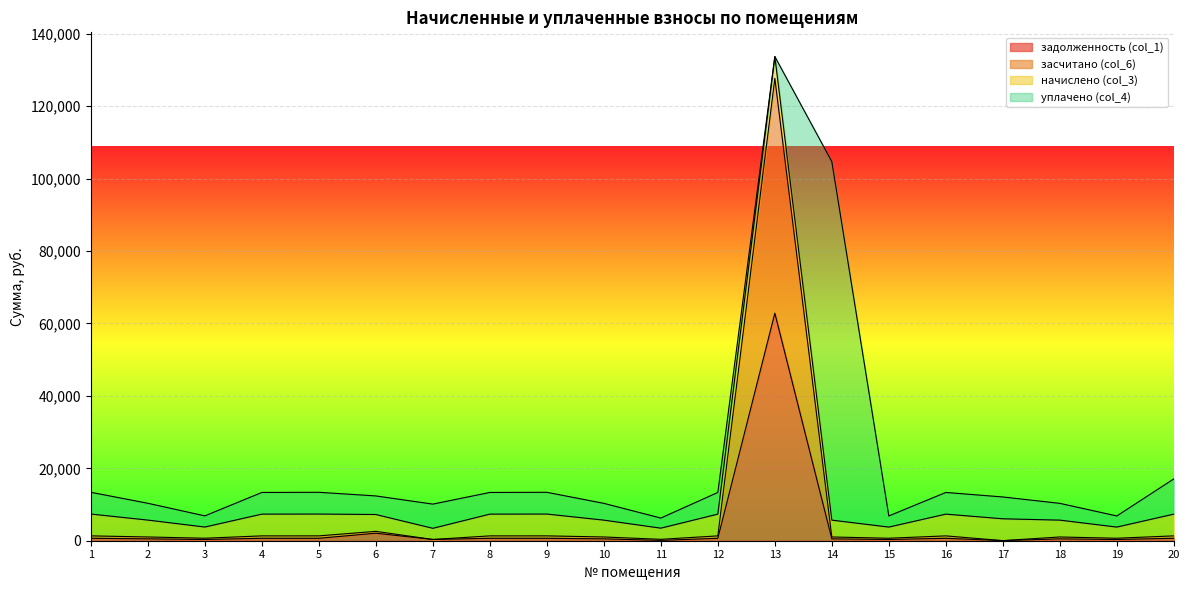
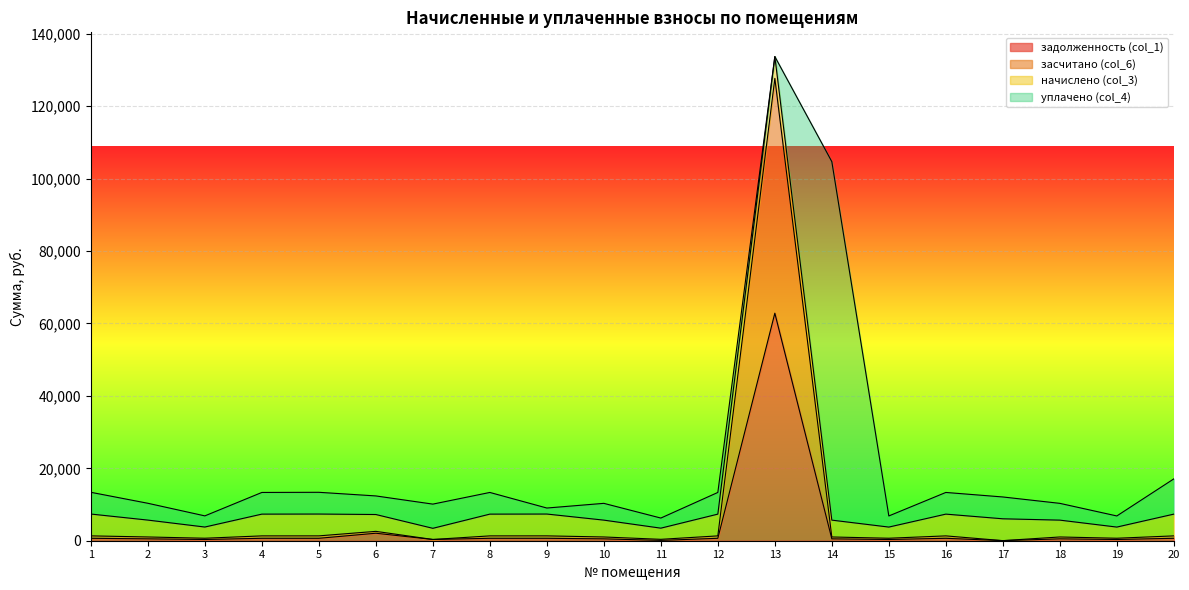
уплачено (col_4), 9: 6,000 -> 2,000
